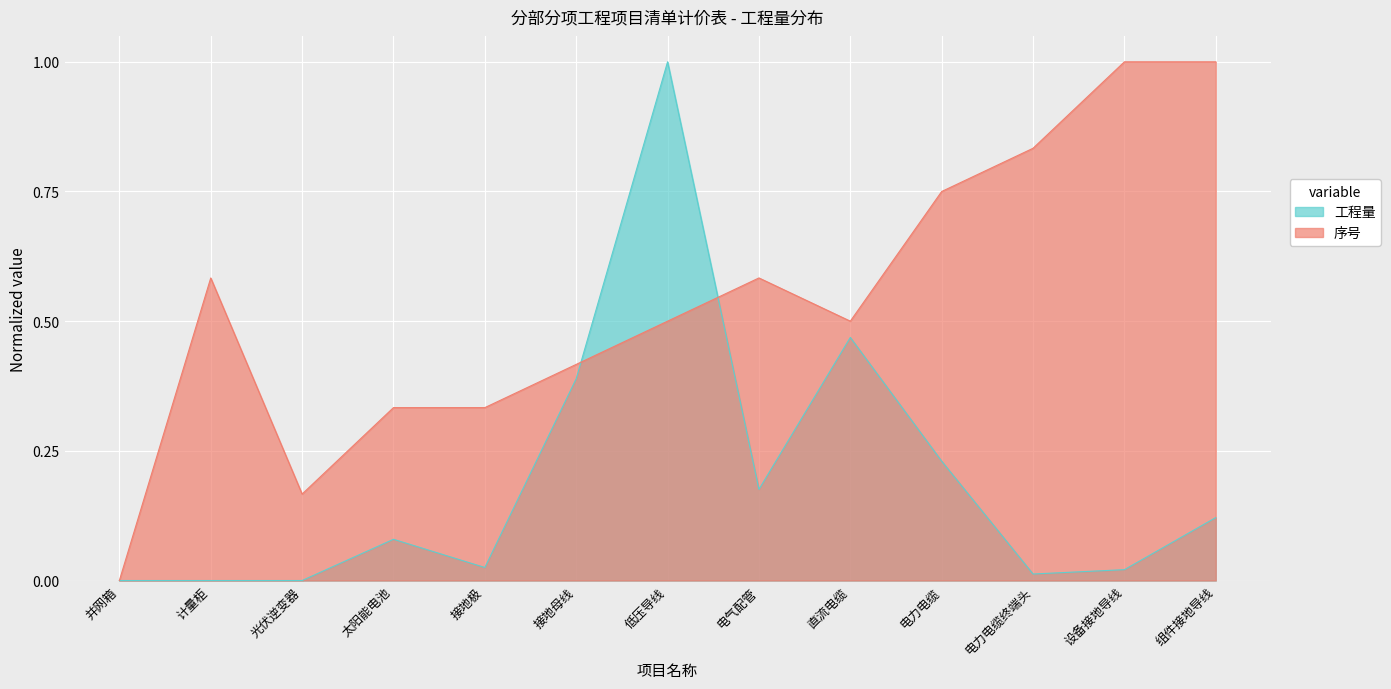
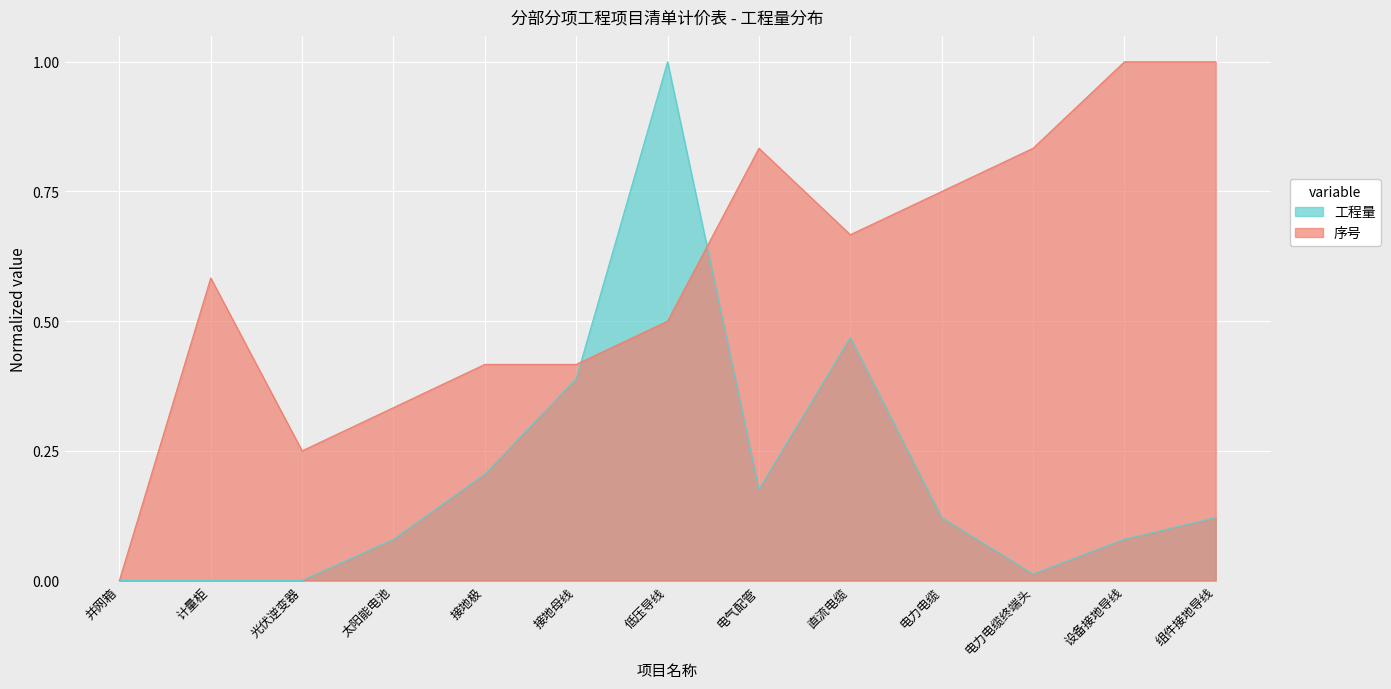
序号, 光伏逆变器: 0.17 -> 0.25
工程量, 接地极: 0.03 -> 0.21
序号, 接地极: 0.33 -> 0.42
序号, 电气配管: 0.58 -> 0.83
序号, 直流电缆: 0.50 -> 0.67
工程量, 电力电缆: 0.23 -> 0.12
工程量, 设备接地导线: 0.02 -> 0.08
